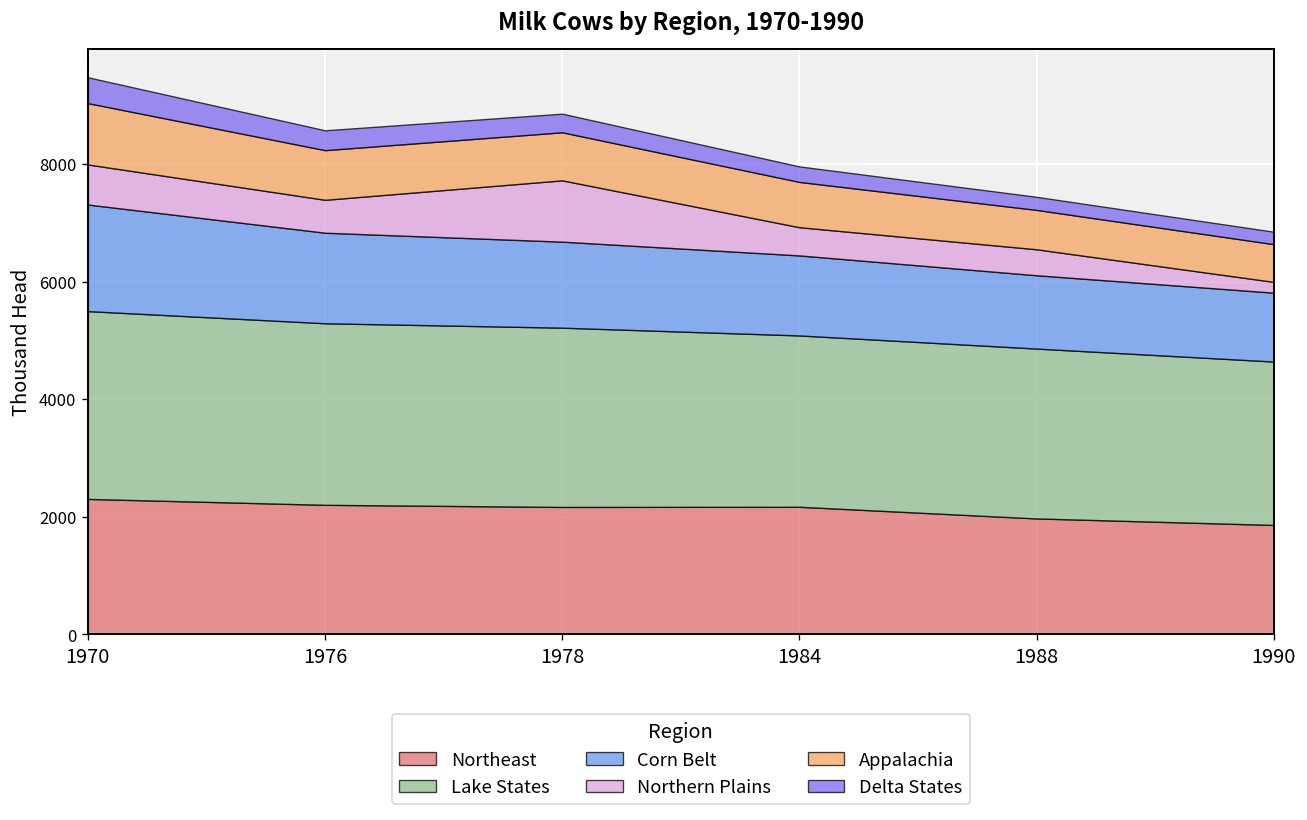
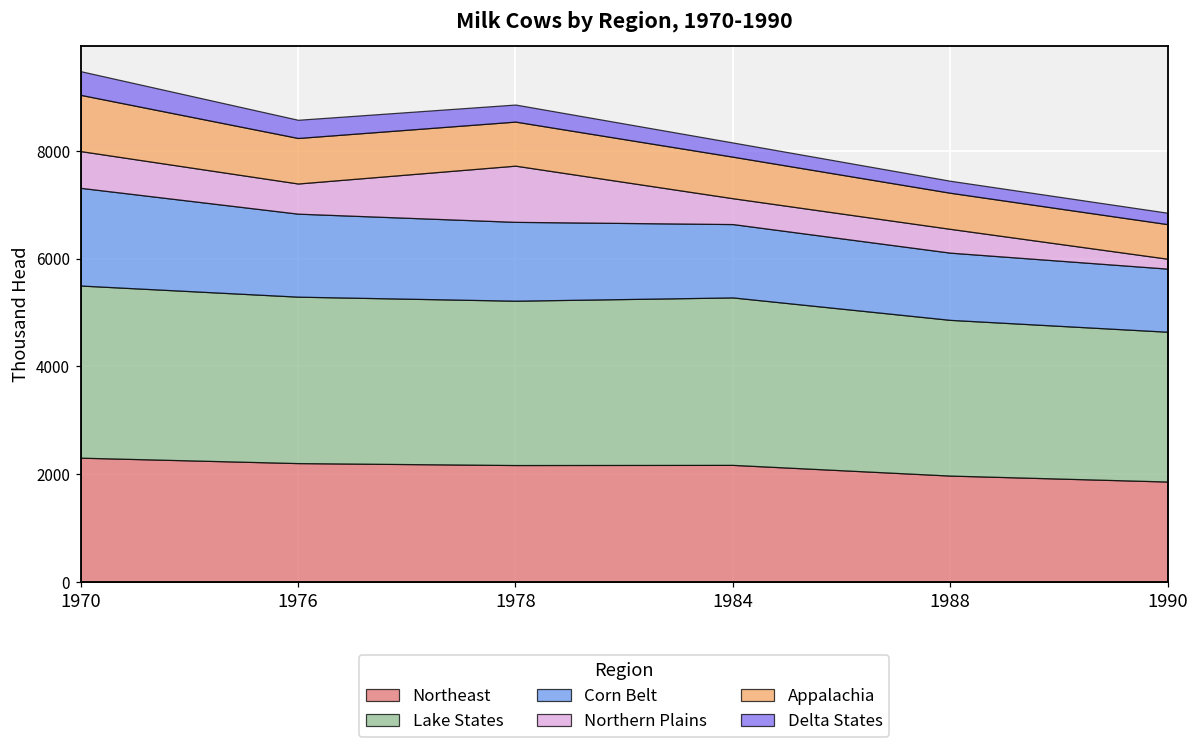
Lake States, 1984: 2900 -> 3100
